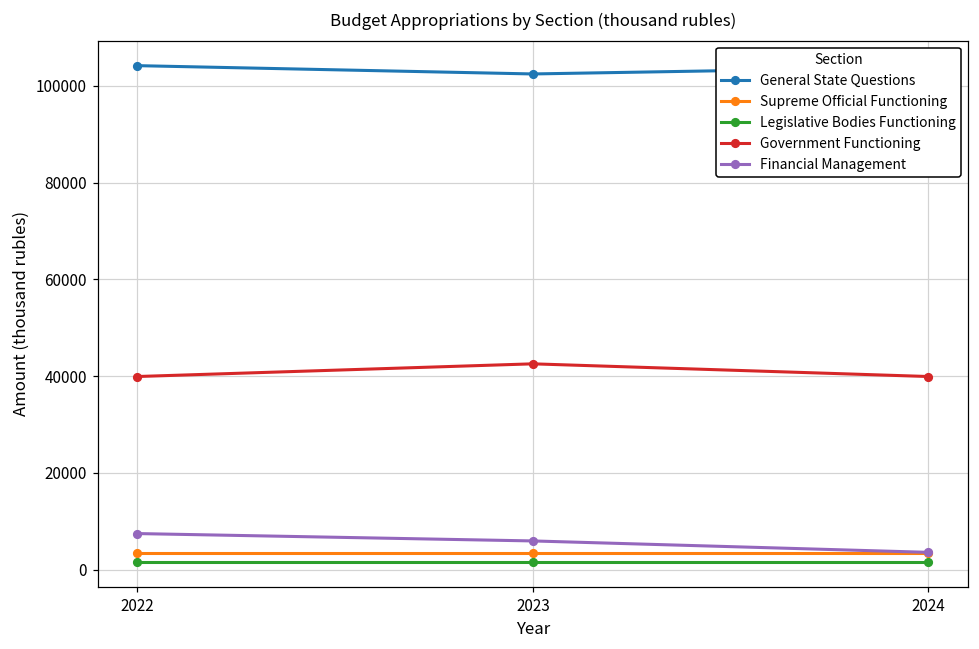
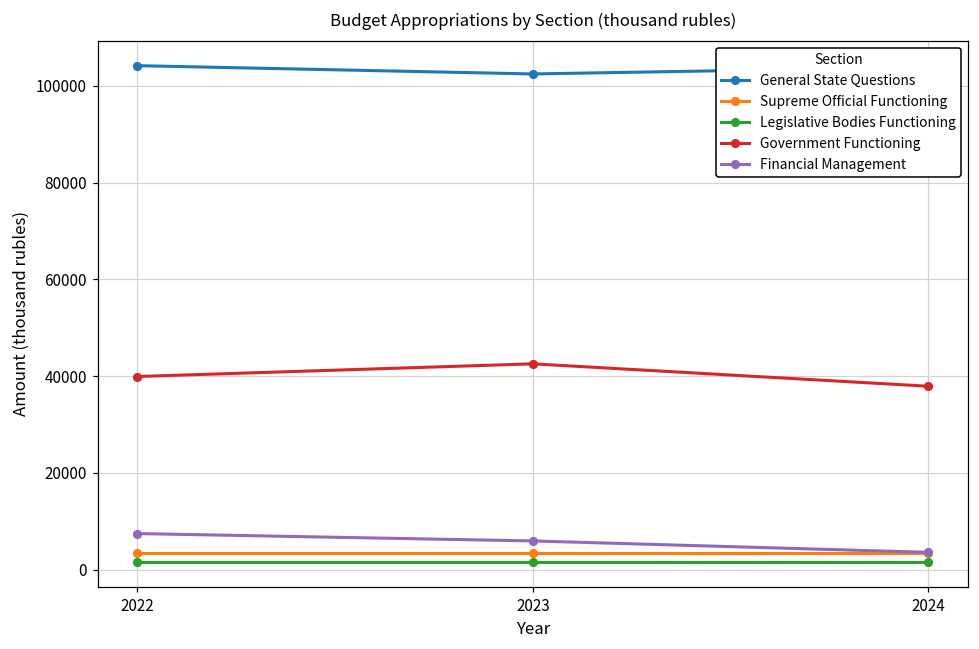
Government Functioning, 2024: 40000 -> 38000
